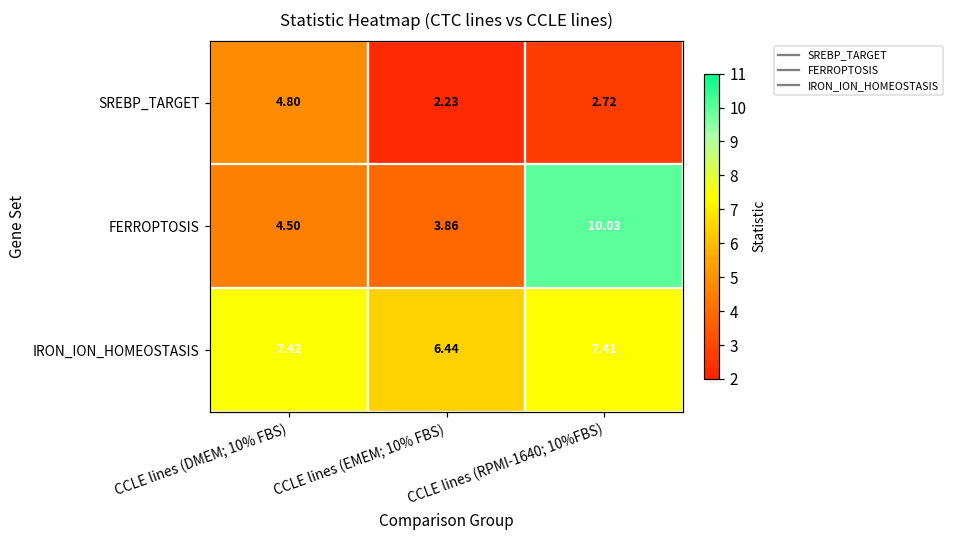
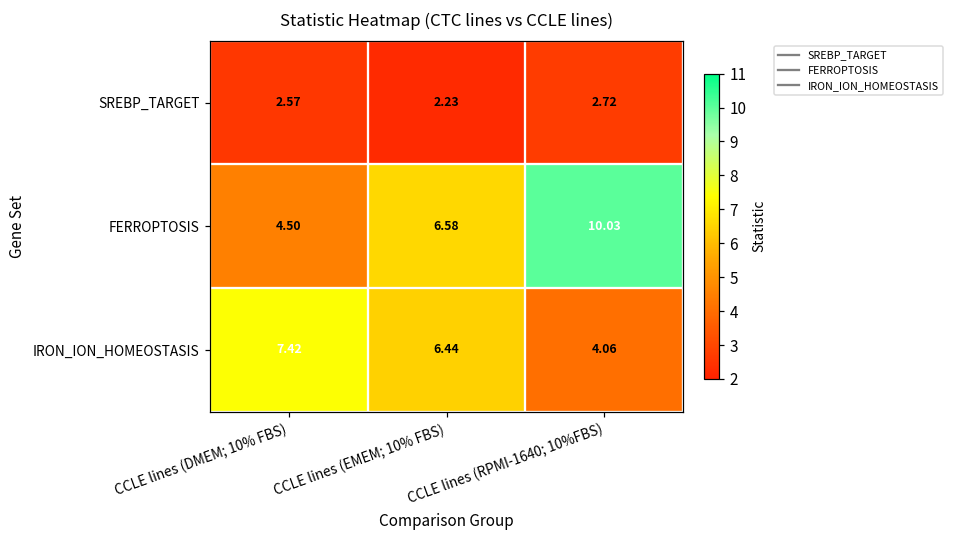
SREBP_TARGET, CCLE lines (DMEM; 10% FBS): 4.80 -> 2.57
FERROPTOSIS, CCLE lines (EMEM; 10% FBS): 3.86 -> 6.58
IRON_ION_HOMEOSTASIS, CCLE lines (RPMI-1640; 10%FBS): 7.41 -> 4.06
